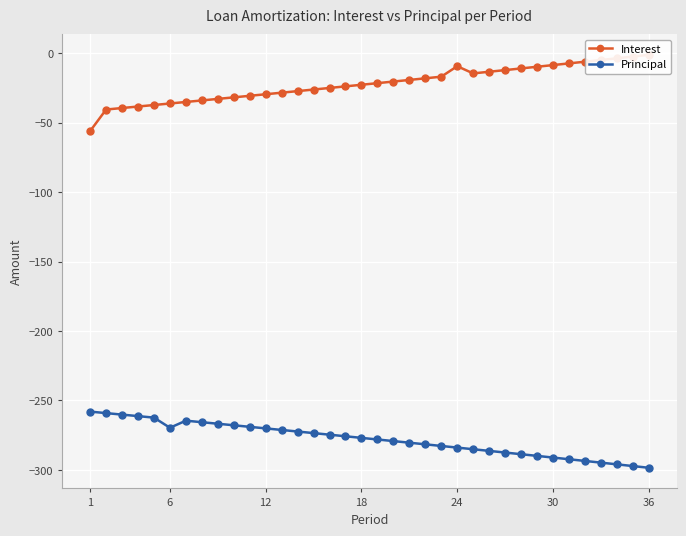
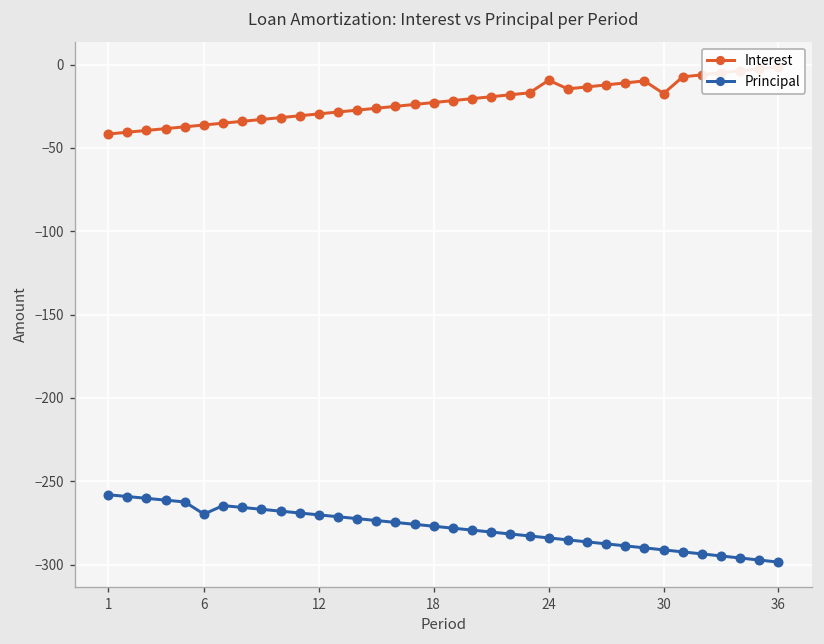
Interest, 1: -56 -> -42
Interest, 30: -9 -> -17
